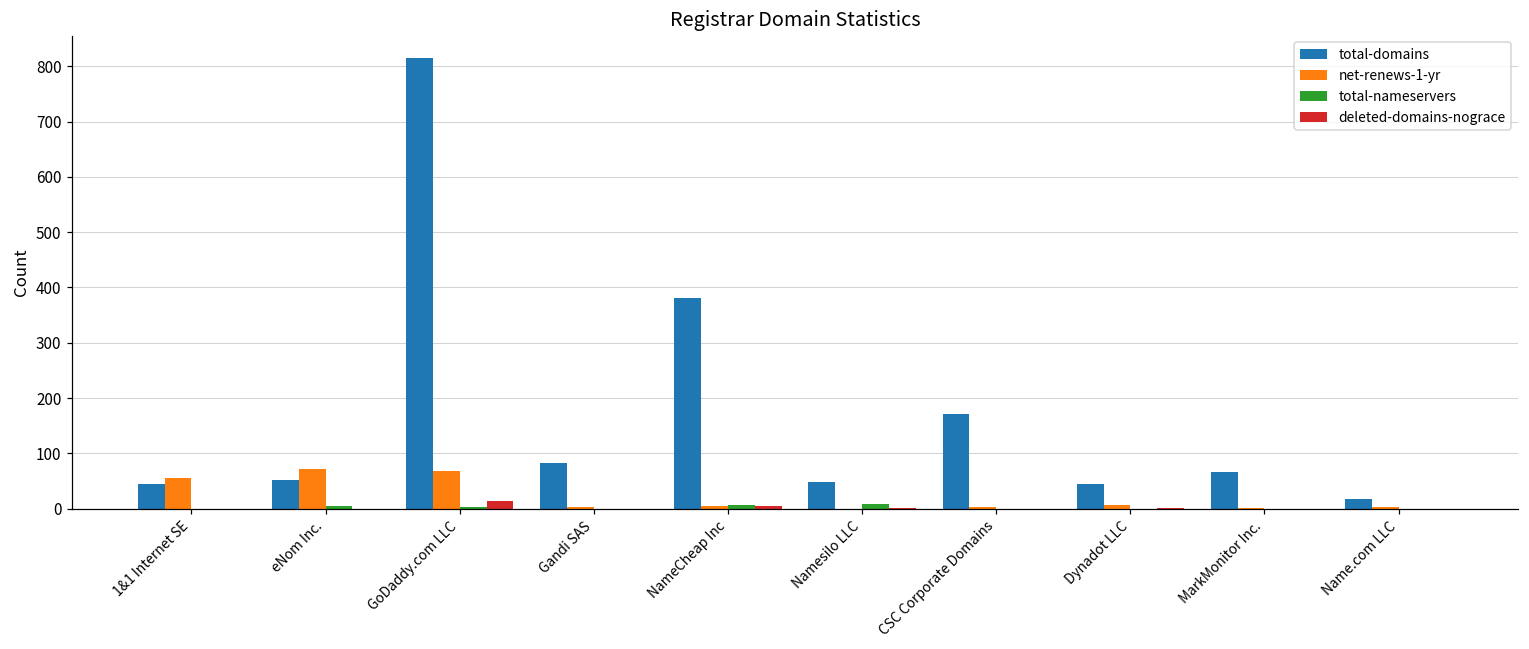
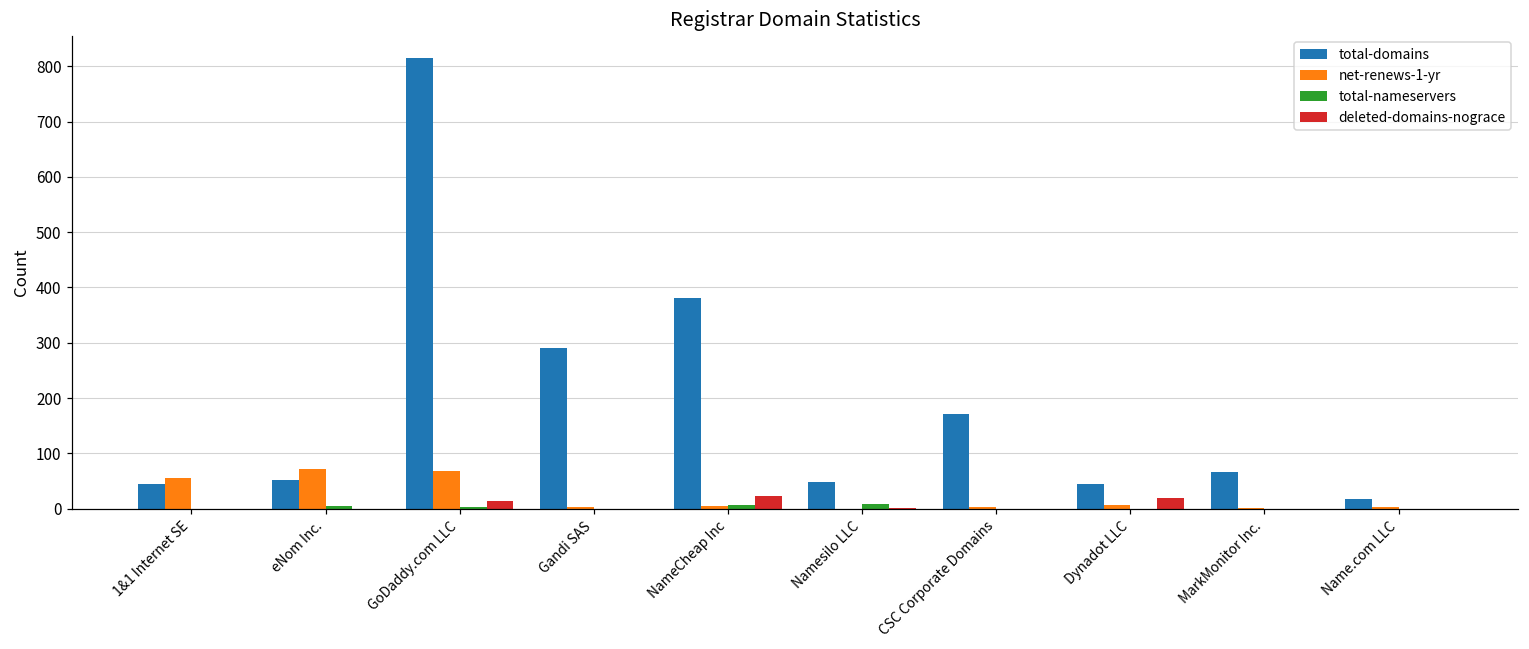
total-domains, Gandi SAS: 80 -> 290
deleted-domains-nograce, NameCheap Inc: 0 -> 20
deleted-domains-nograce, Dynadot LLC: 0 -> 20
